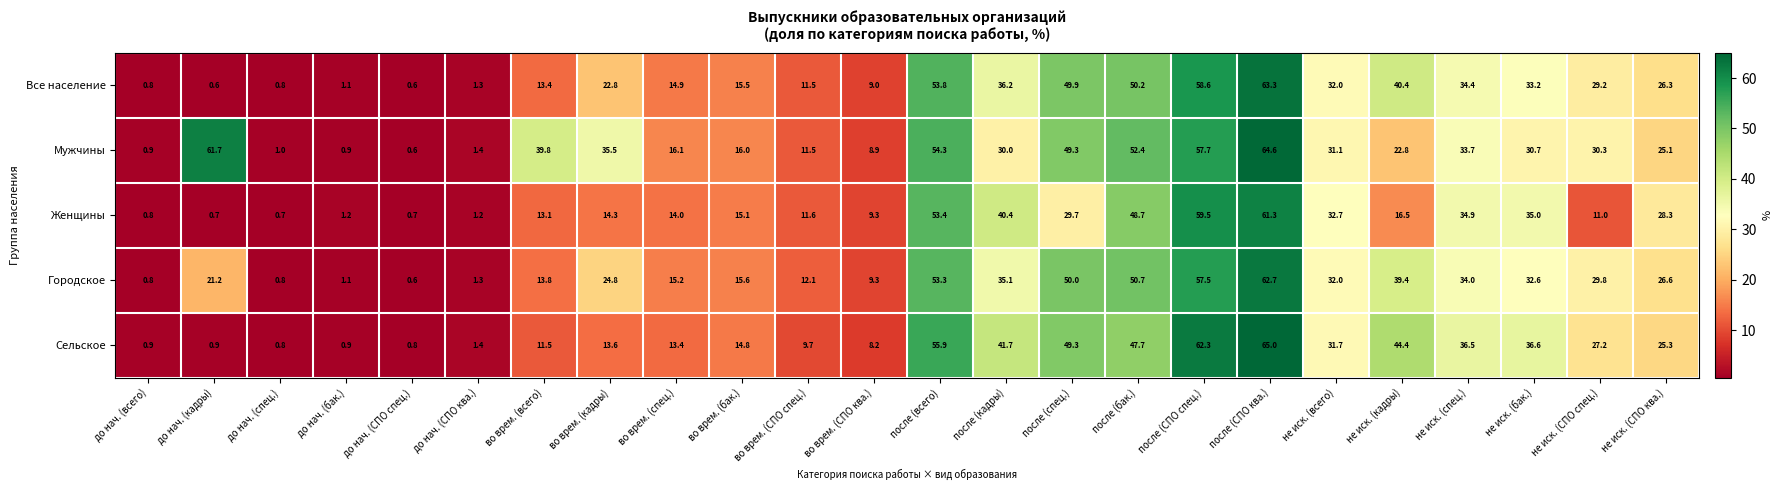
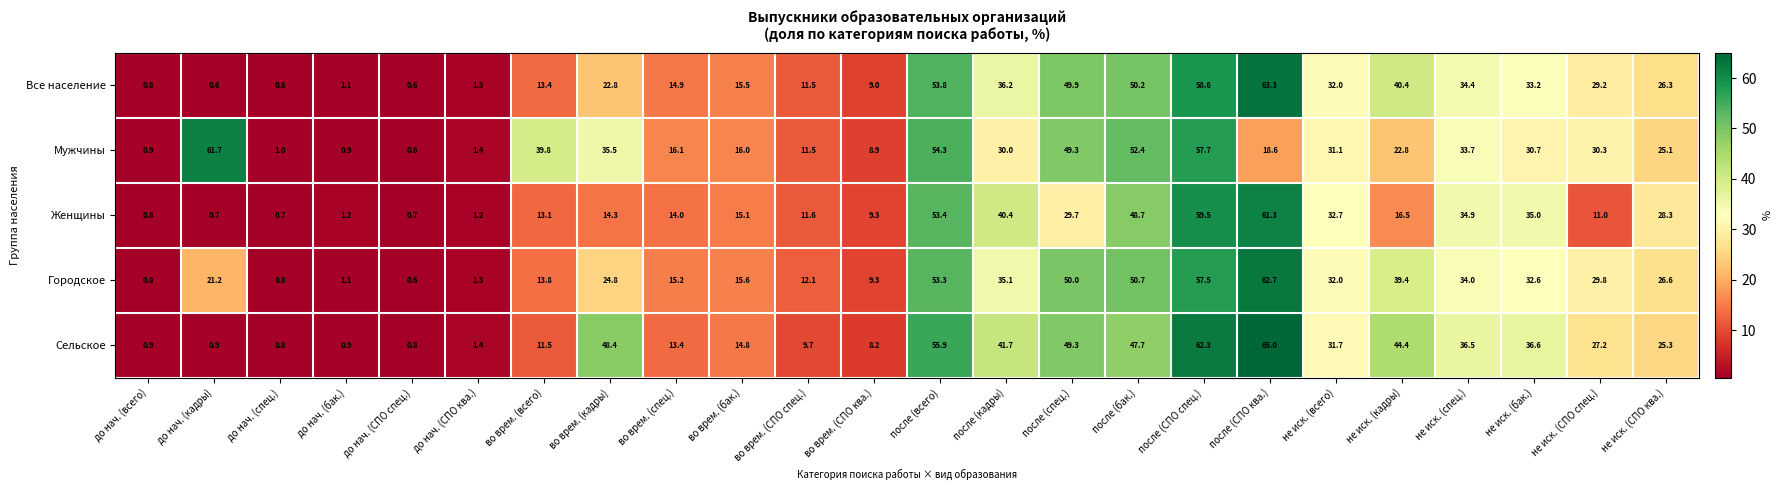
Мужчины, после (СПО ква.): 64.6 -> 18.6
Сельское, во врем. (кадры): 13.6 -> 48.4
